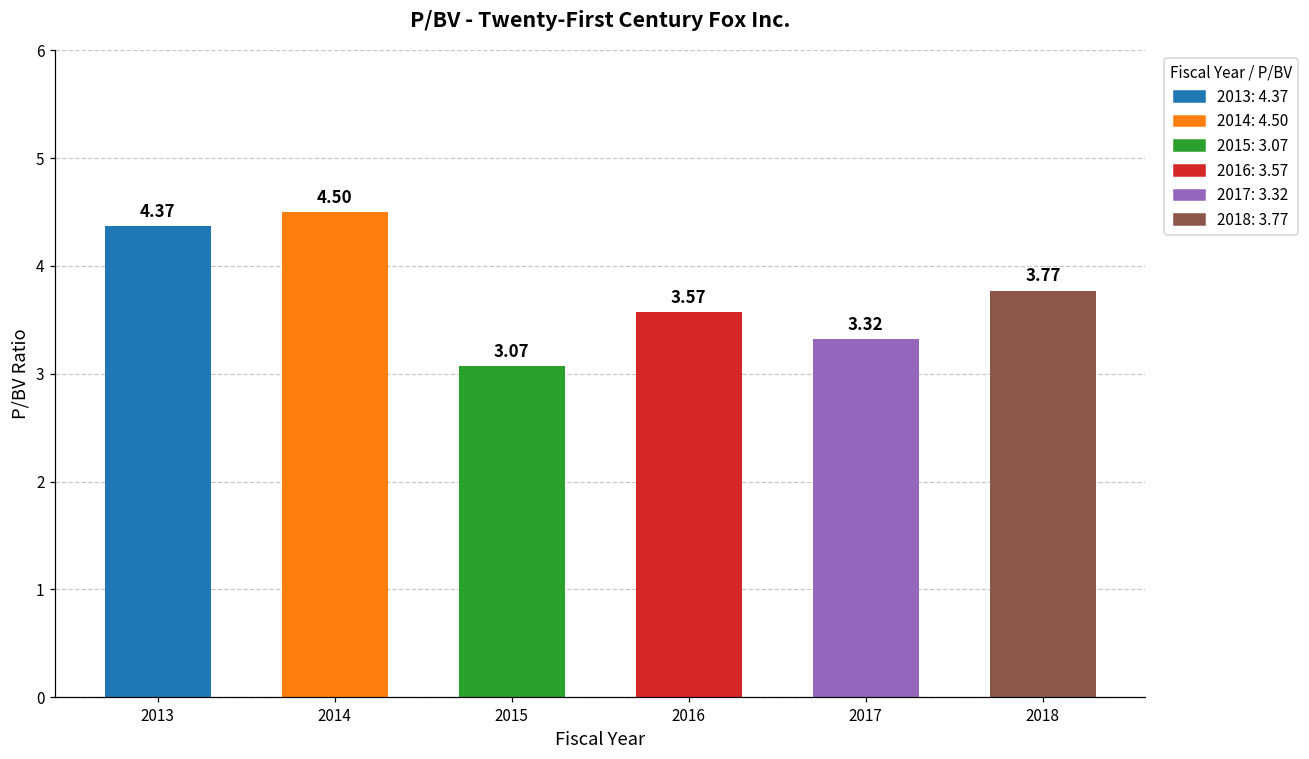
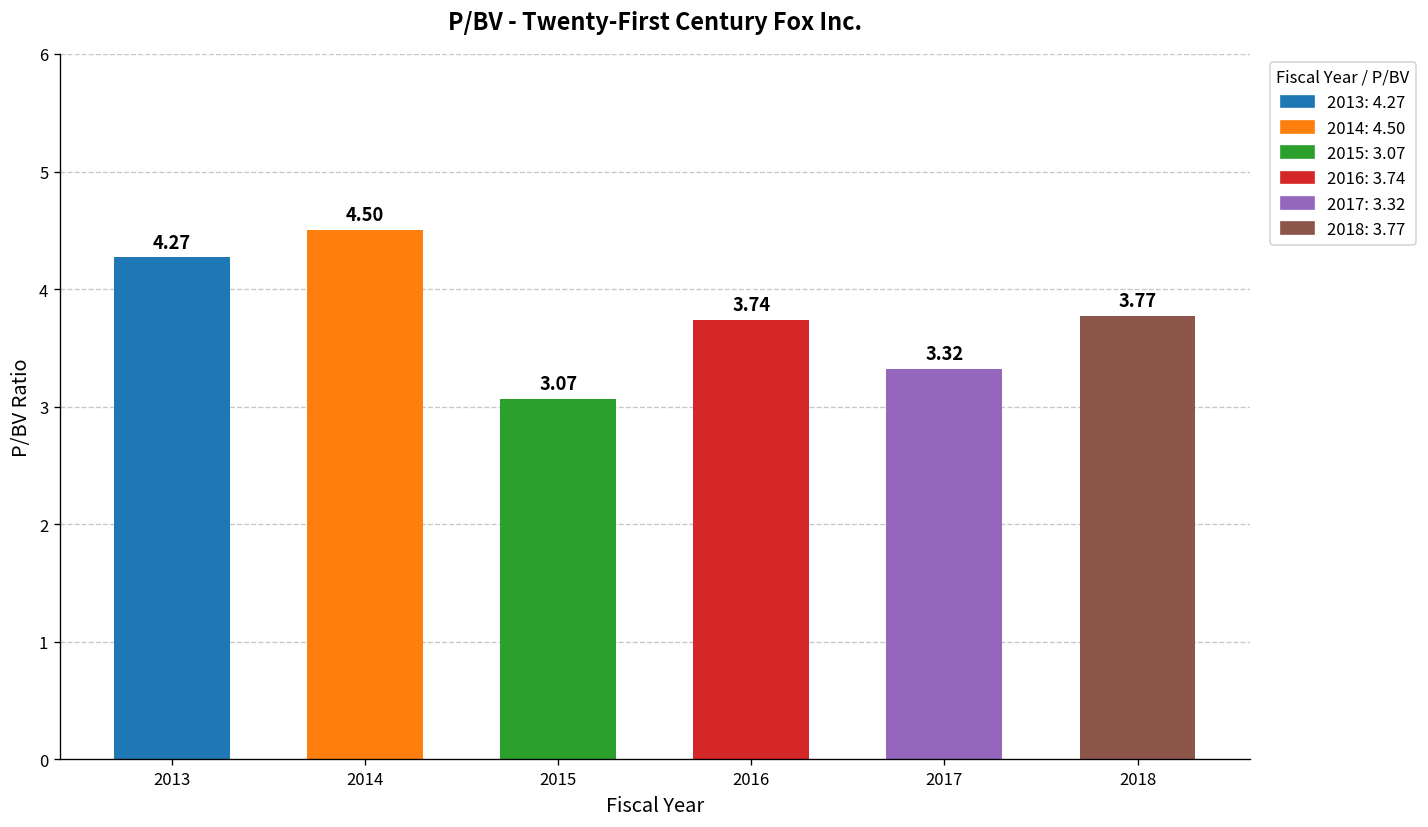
2013: 4.37 -> 4.27
2016: 3.57 -> 3.74
